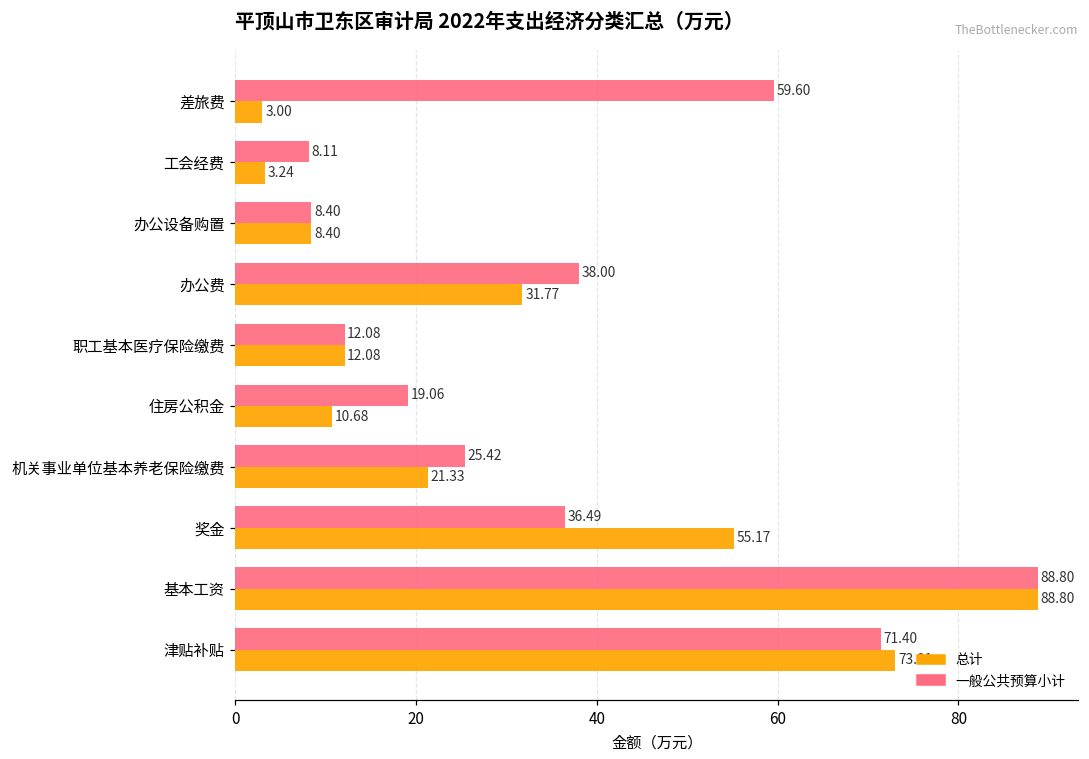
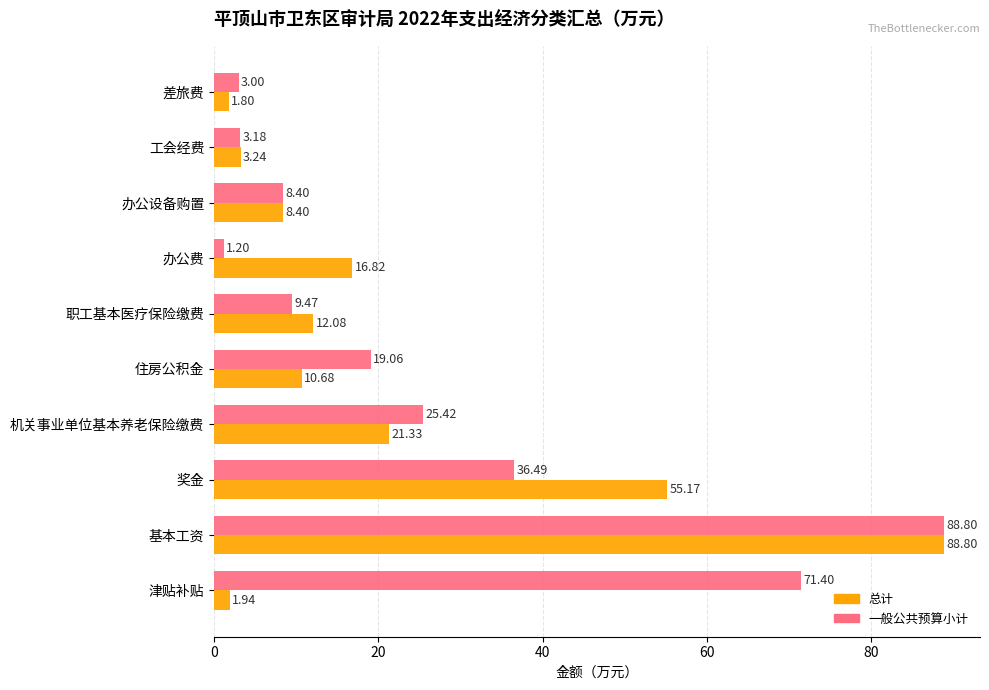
一般公共预算小计, 差旅费: 59.60 -> 3.00
总计, 差旅费: 3.00 -> 1.80
一般公共预算小计, 工会经费: 8.11 -> 3.18
一般公共预算小计, 办公费: 38.00 -> 1.20
总计, 办公费: 31.77 -> 16.82
一般公共预算小计, 职工基本医疗保险缴费: 12.08 -> 9.47
总计, 津贴补贴: 73.01 -> 1.94
